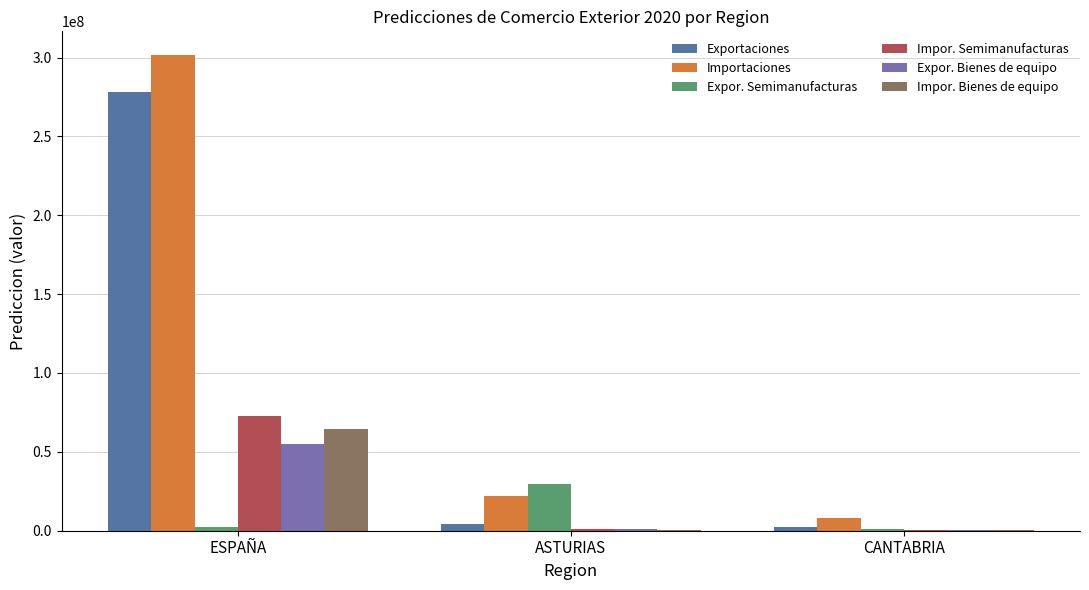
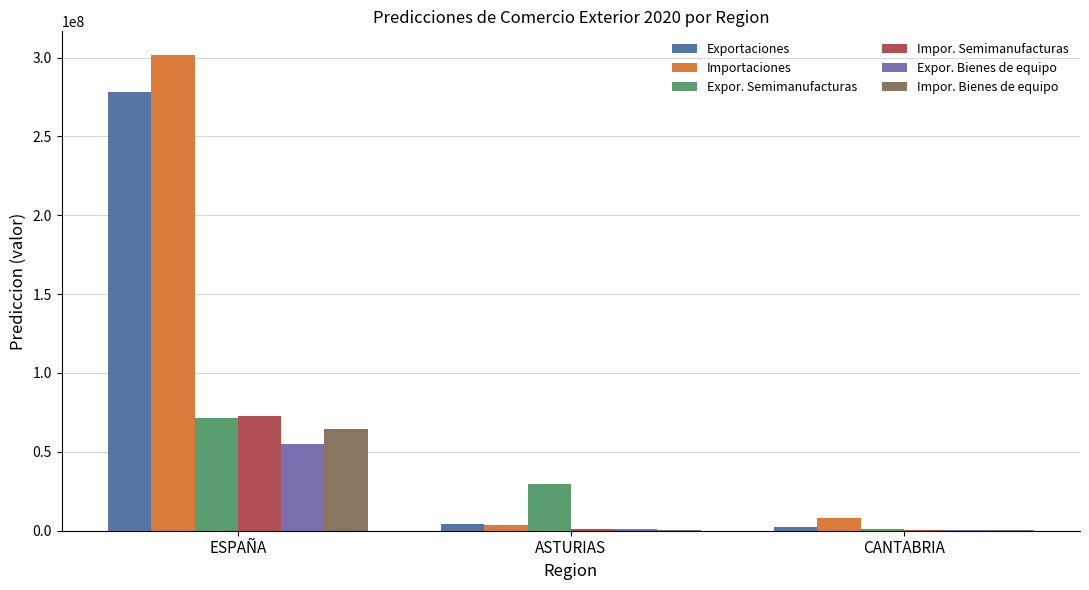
Expor. Semimanufacturas, ESPAÑA: 3000000 -> 71000000
Importaciones, ASTURIAS: 22000000 -> 3000000
